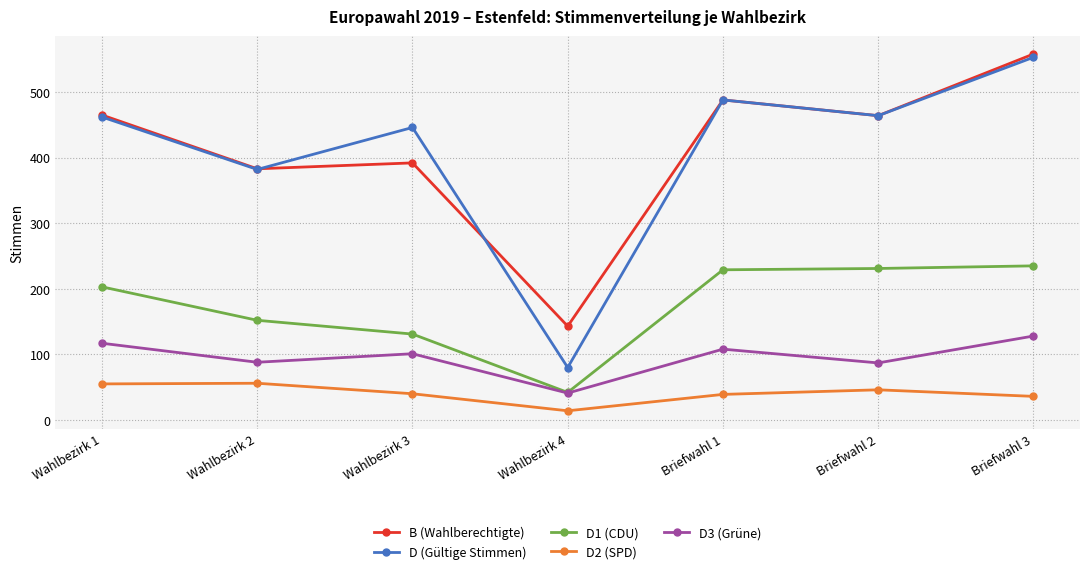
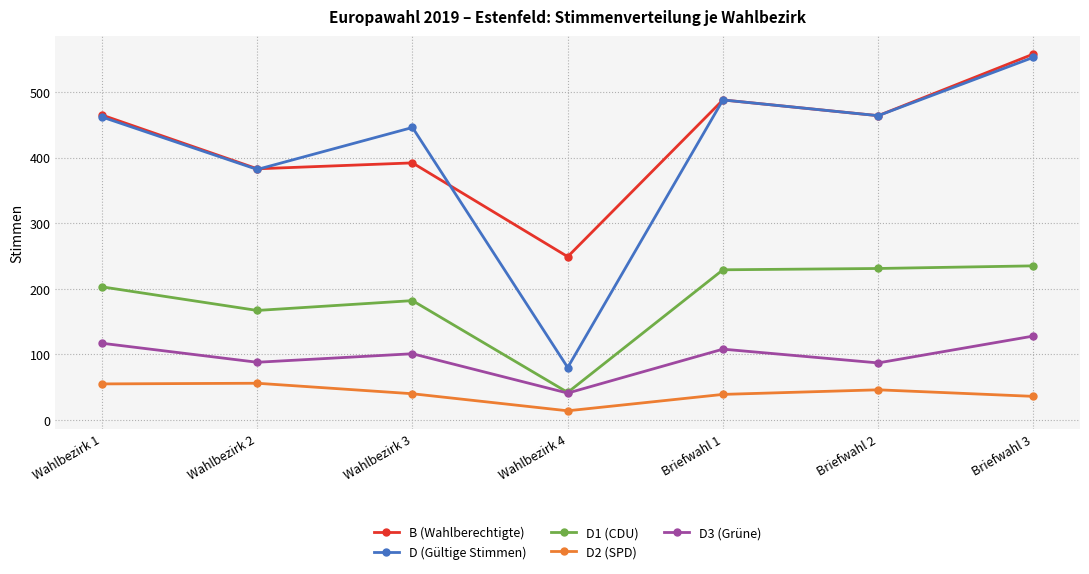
D1 (CDU), Wahlbezirk 2: 150 -> 170
D1 (CDU), Wahlbezirk 3: 130 -> 180
B (Wahlberechtigte), Wahlbezirk 4: 140 -> 250
